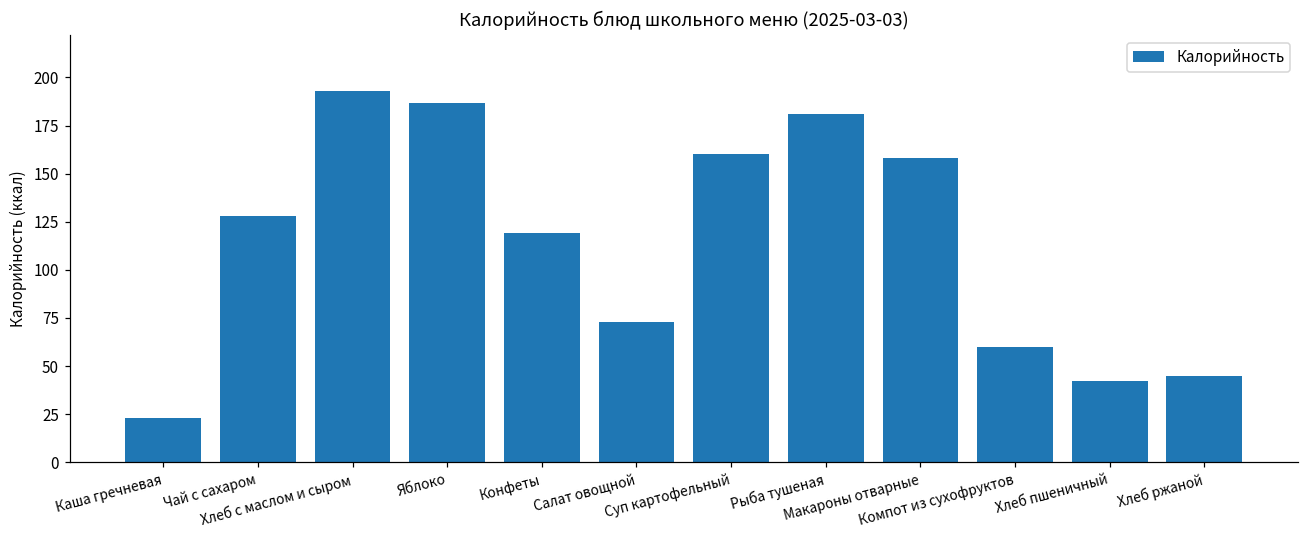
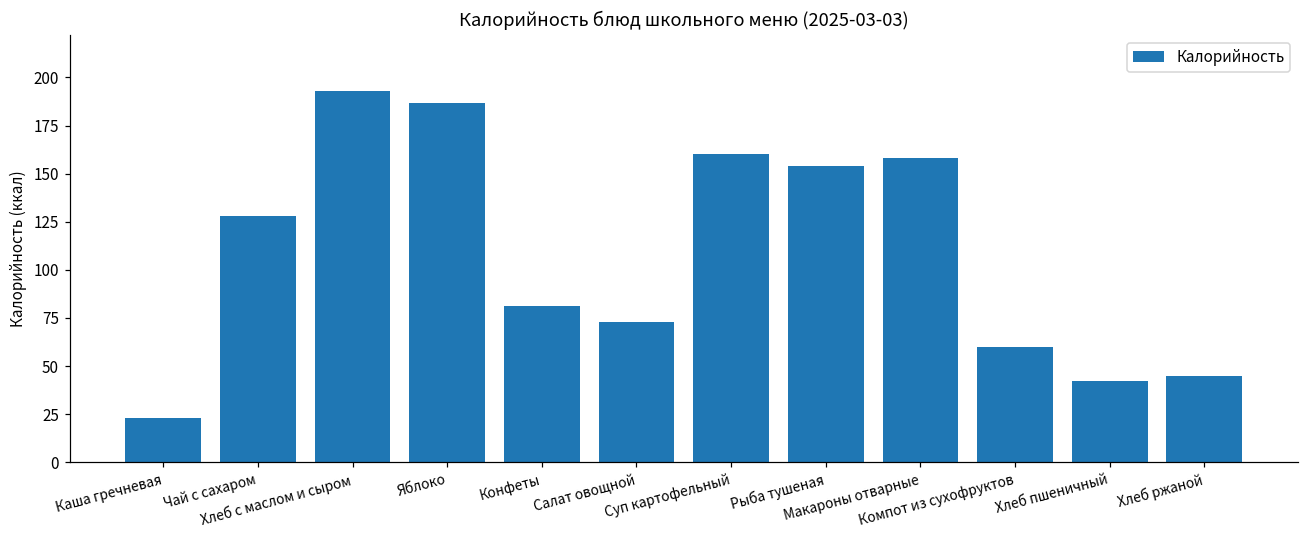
Конфеты: 119 -> 81
Рыба тушеная: 181 -> 154
